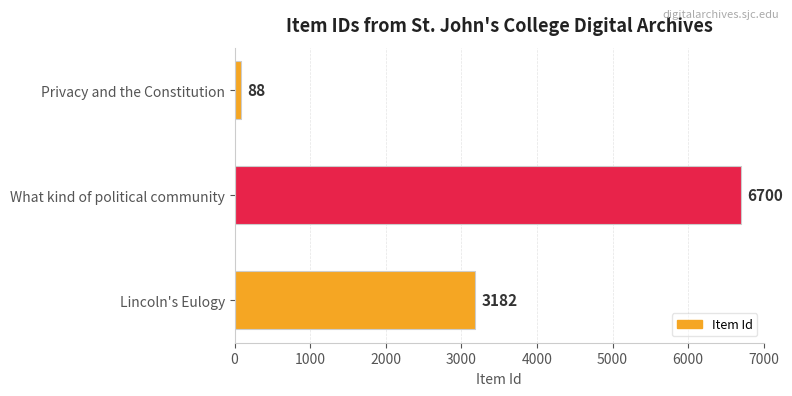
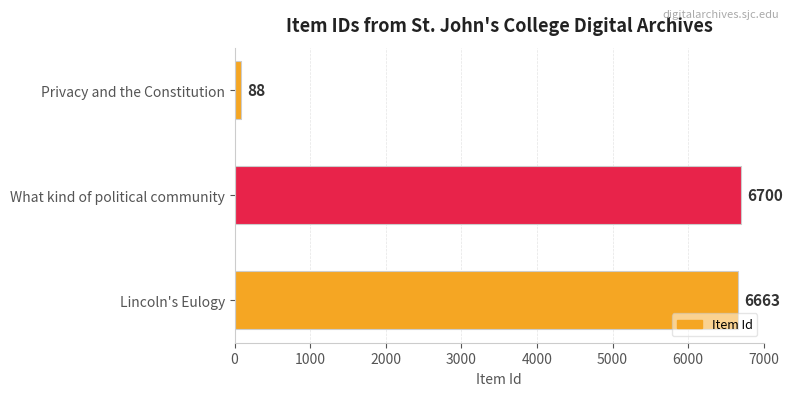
Lincoln's Eulogy: 3182 -> 6663
